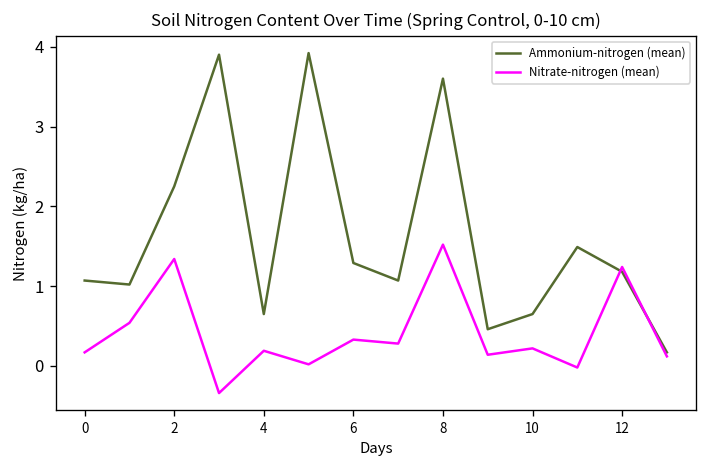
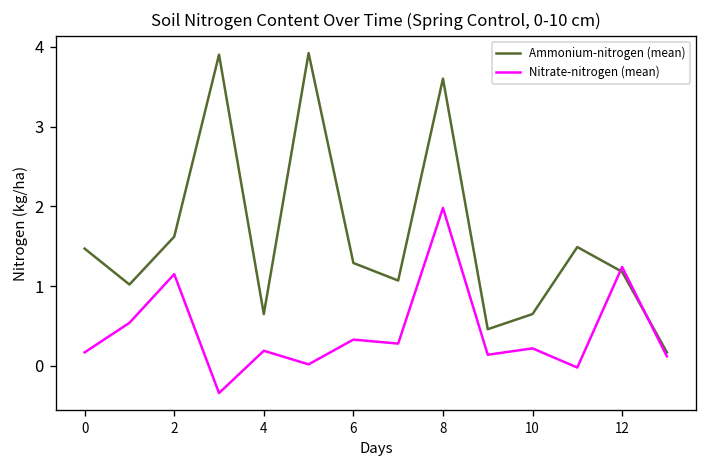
Ammonium-nitrogen (mean), 0: 1.1 -> 1.5
Ammonium-nitrogen (mean), 2: 2.3 -> 1.6
Nitrate-nitrogen (mean), 2: 1.3 -> 1.2
Nitrate-nitrogen (mean), 8: 1.5 -> 2.0
